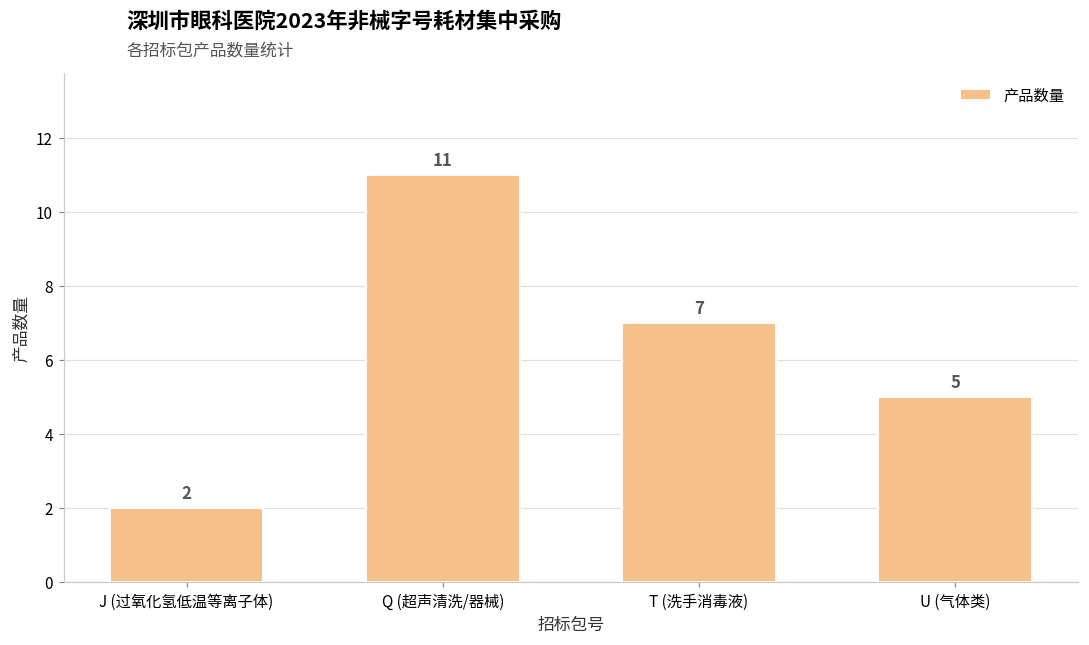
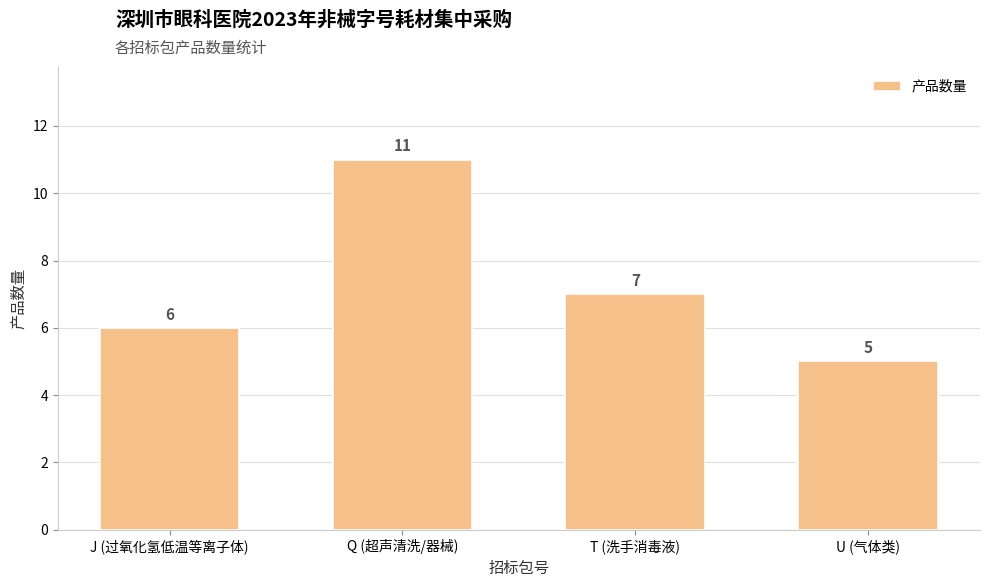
J (过氧化氢低温等离子体): 2 -> 6
